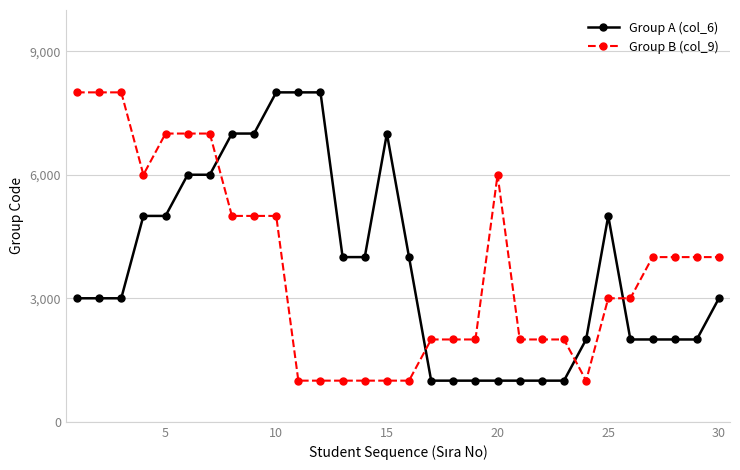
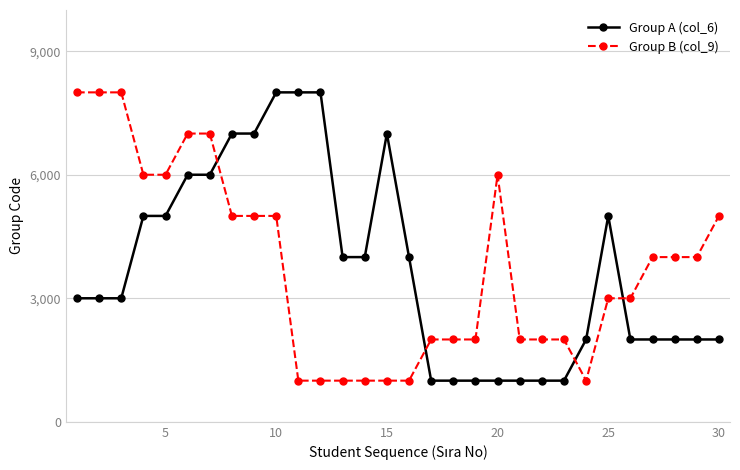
Group B (col_9), 5: 7,000 -> 6,000
Group A (col_6), 30: 3,000 -> 2,000
Group B (col_9), 30: 4,000 -> 5,000
